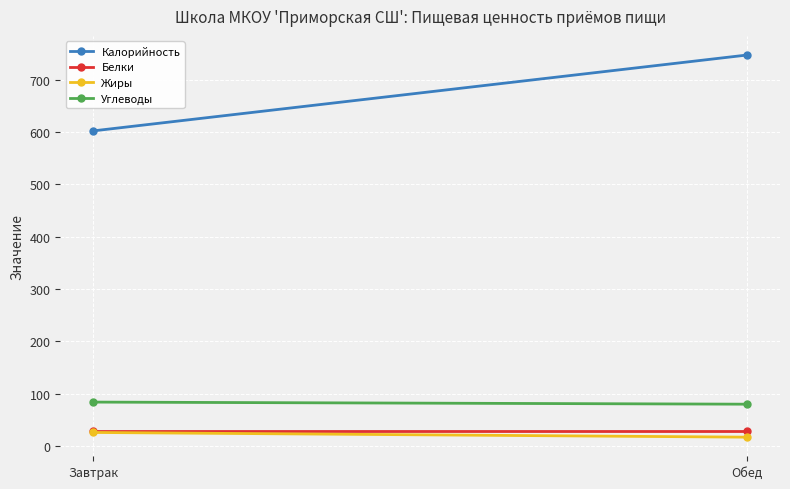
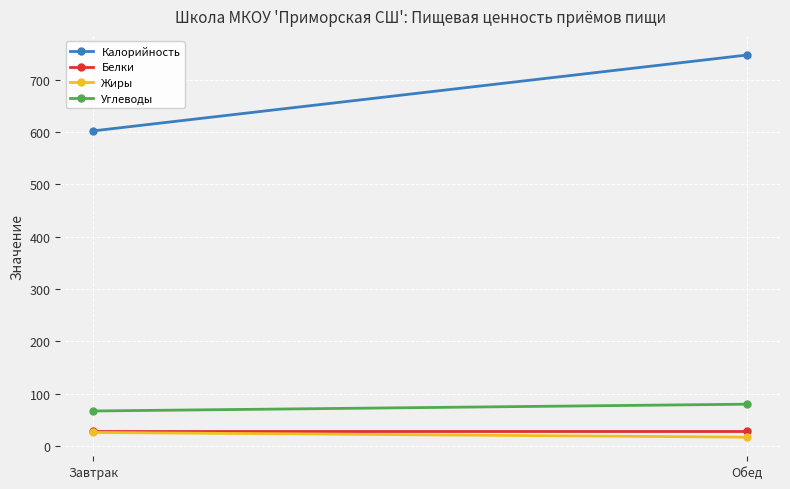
Углеводы, Завтрак: 80 -> 70
